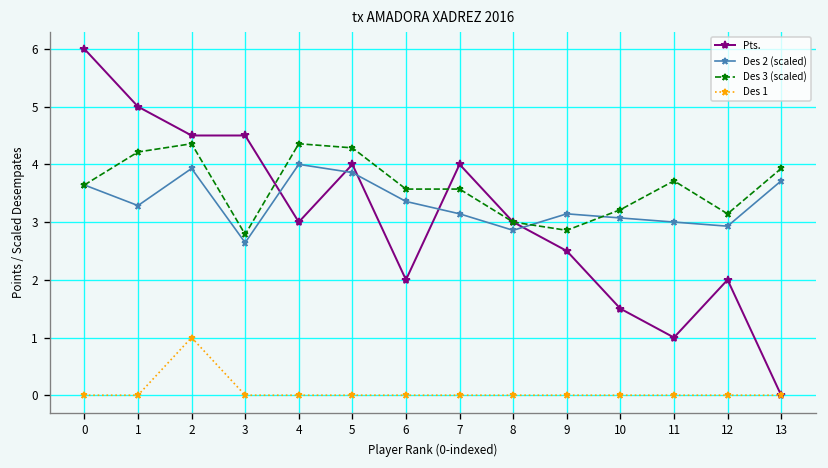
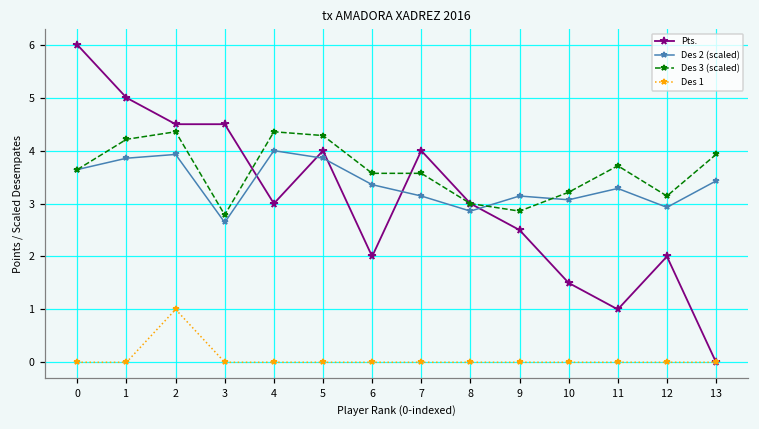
Des 2 (scaled), 1: 3.3 -> 3.9
Des 2 (scaled), 11: 3.0 -> 3.3
Des 2 (scaled), 13: 3.7 -> 3.4
